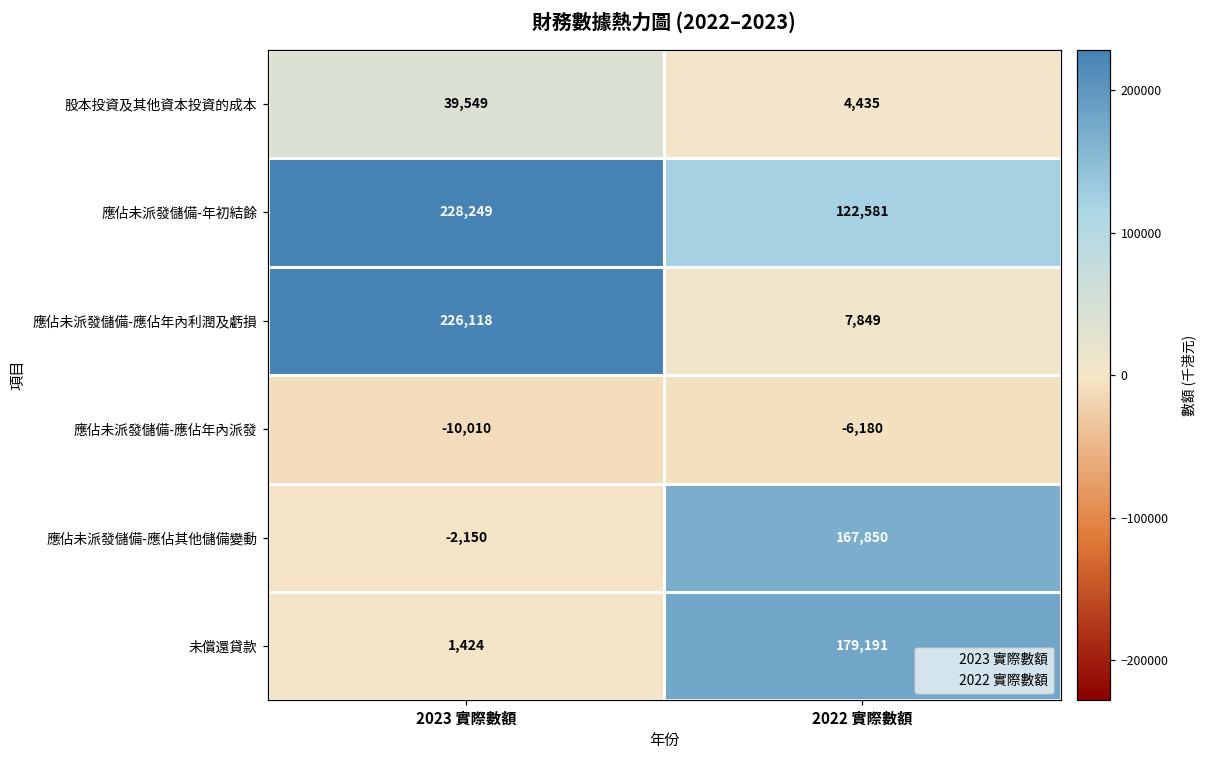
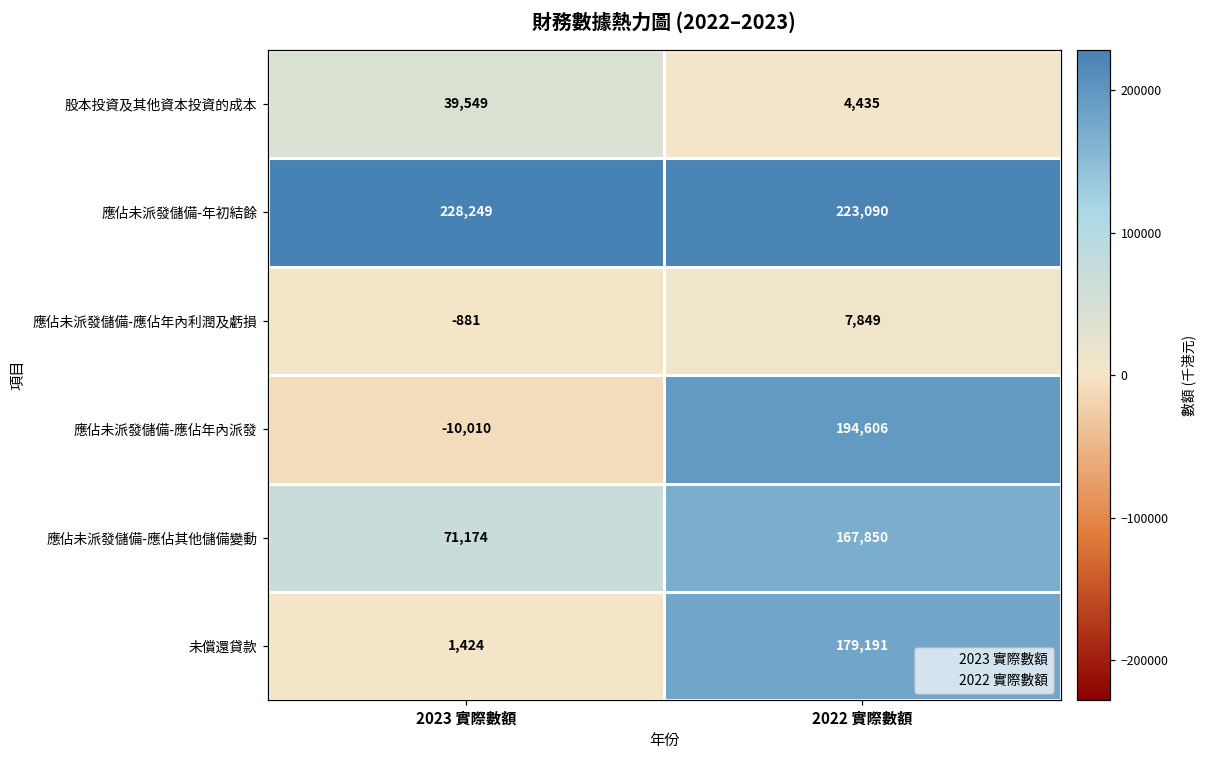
應佔未派發儲備-年初結餘, 2022 實際數額: 122,581 -> 223,090
應佔未派發儲備-應佔年內利潤及虧損, 2023 實際數額: 226,118 -> -881
應佔未派發儲備-應佔年內派發, 2022 實際數額: -6,180 -> 194,606
應佔未派發儲備-應佔其他儲備變動, 2023 實際數額: -2,150 -> 71,174
